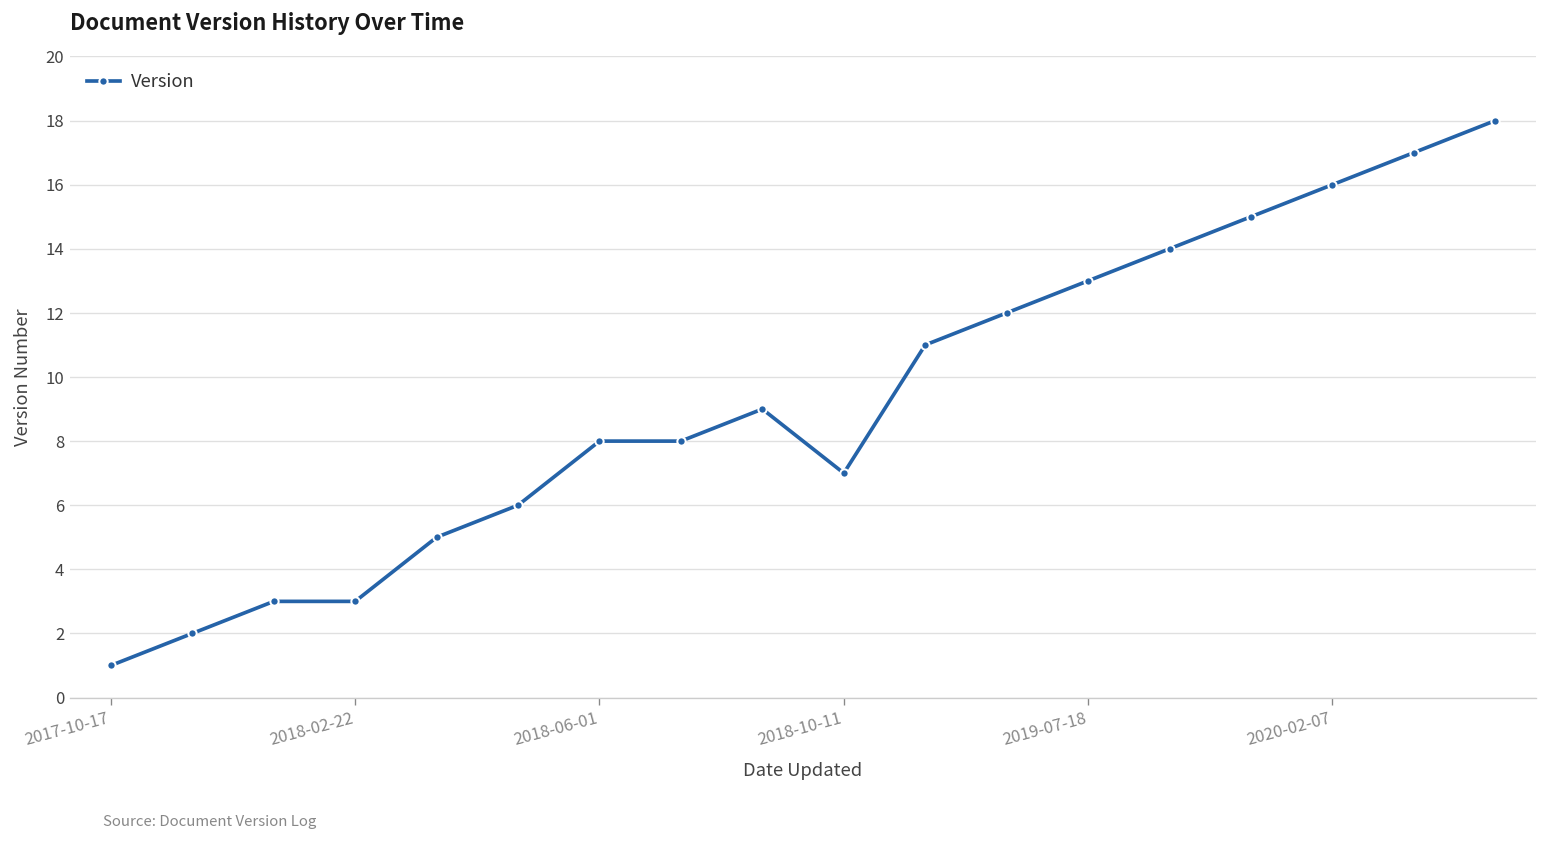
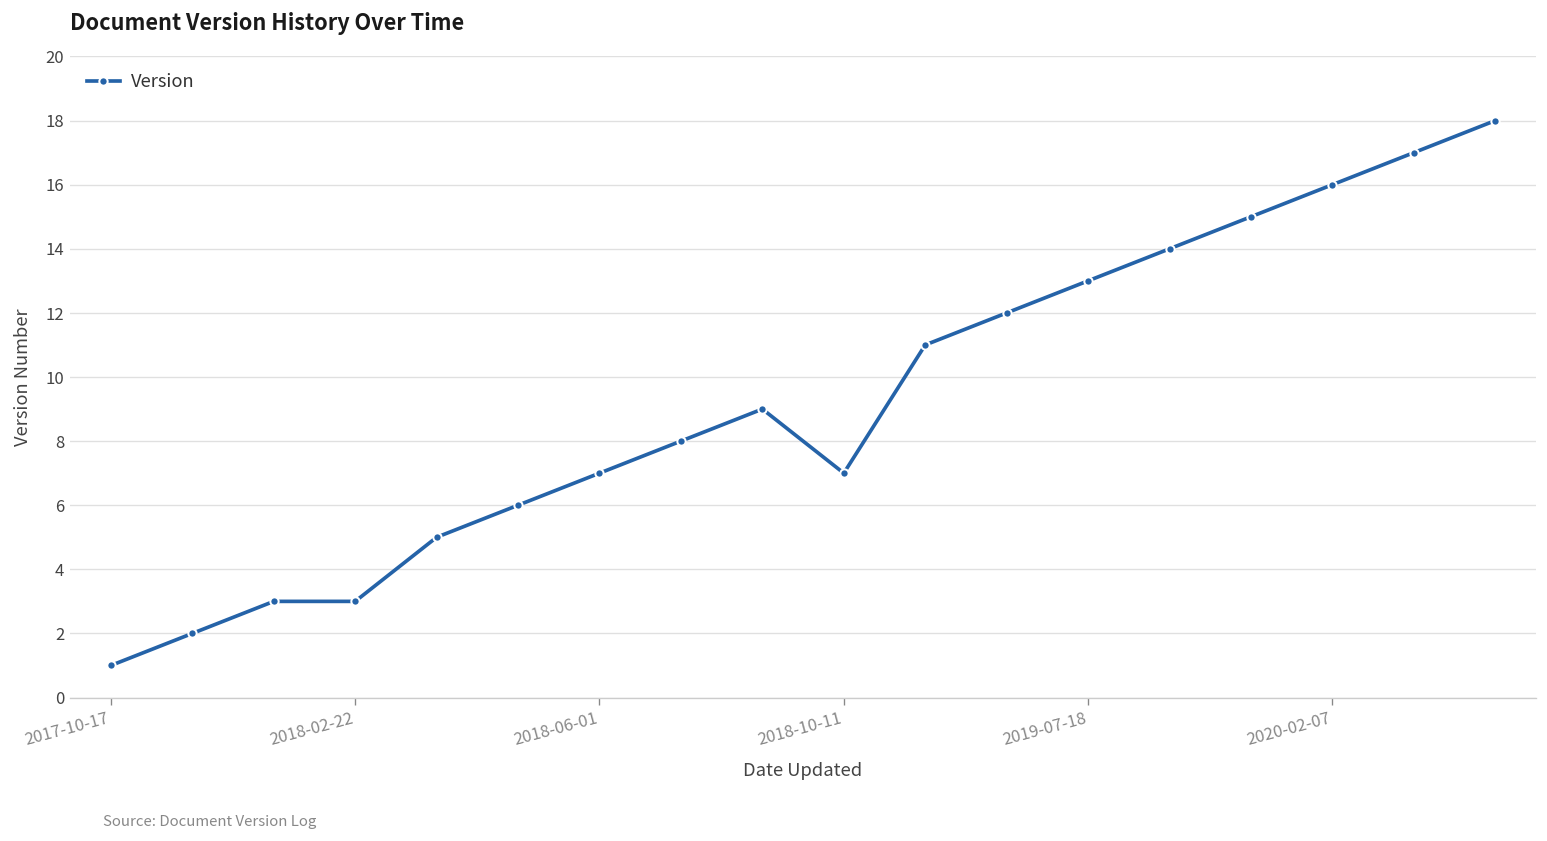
2018-06-01: 8 -> 7
